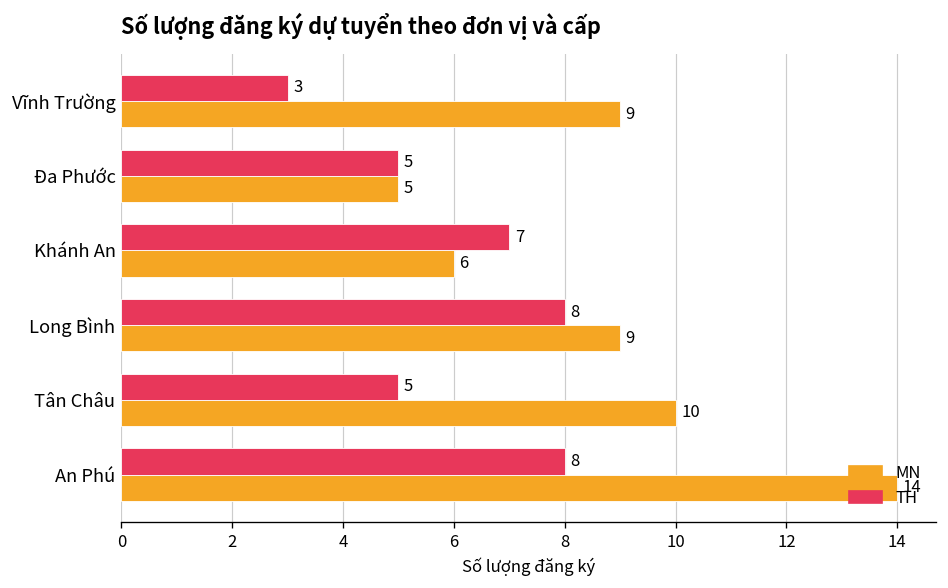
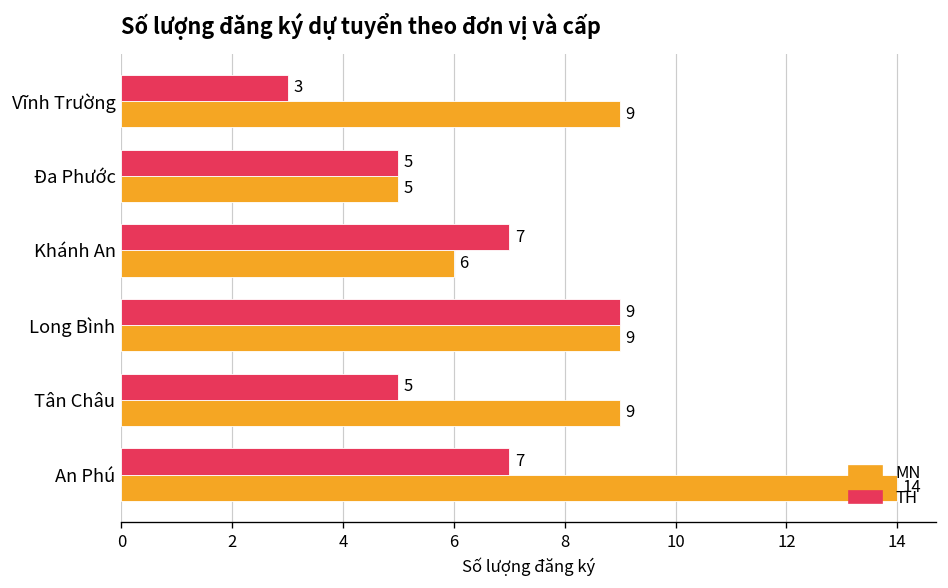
TH, Long Bình: 8 -> 9
MN, Tân Châu: 10 -> 9
TH, An Phú: 8 -> 7
